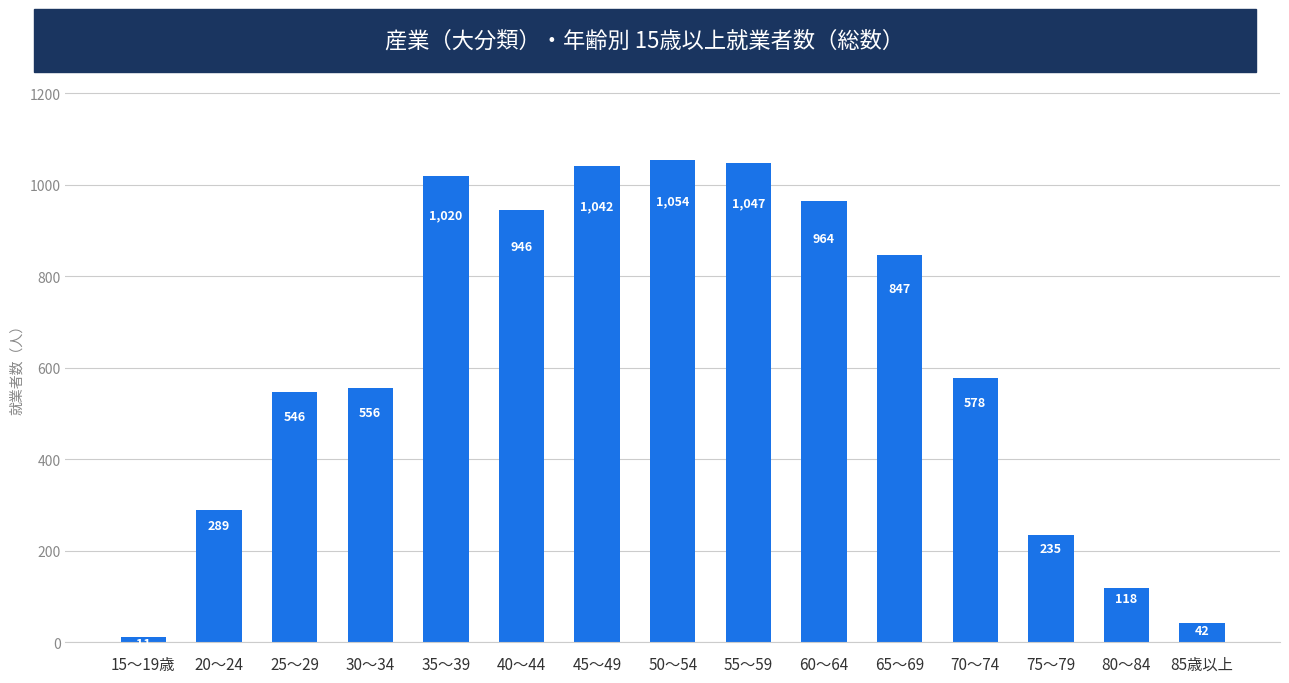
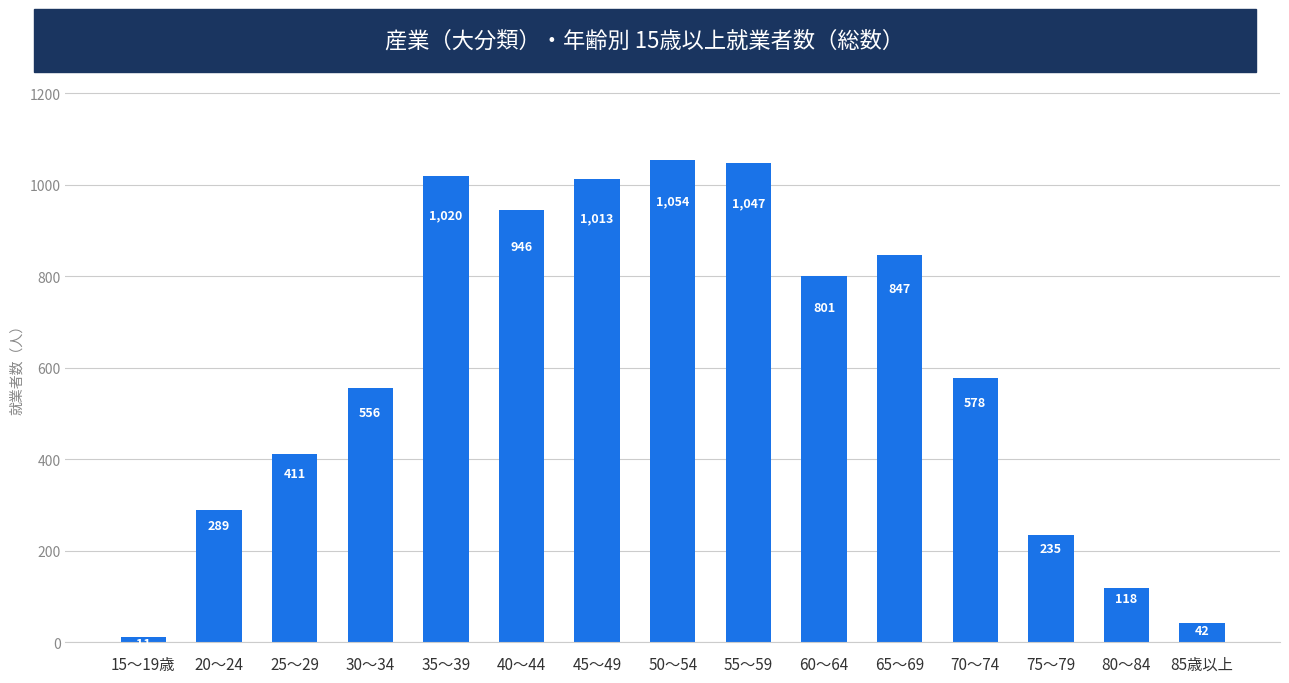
25～29: 546 -> 411
45～49: 1,042 -> 1,013
60～64: 964 -> 801
